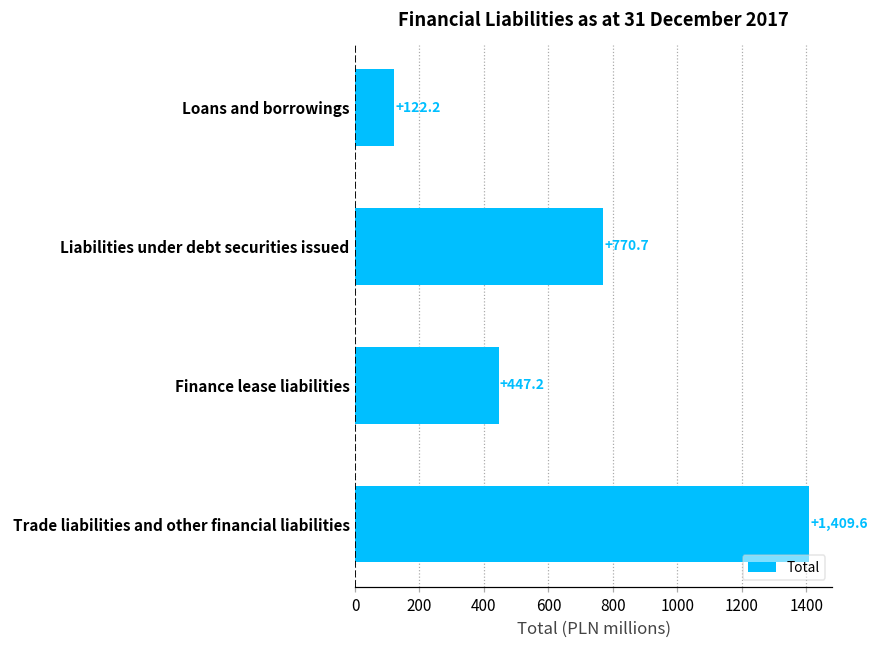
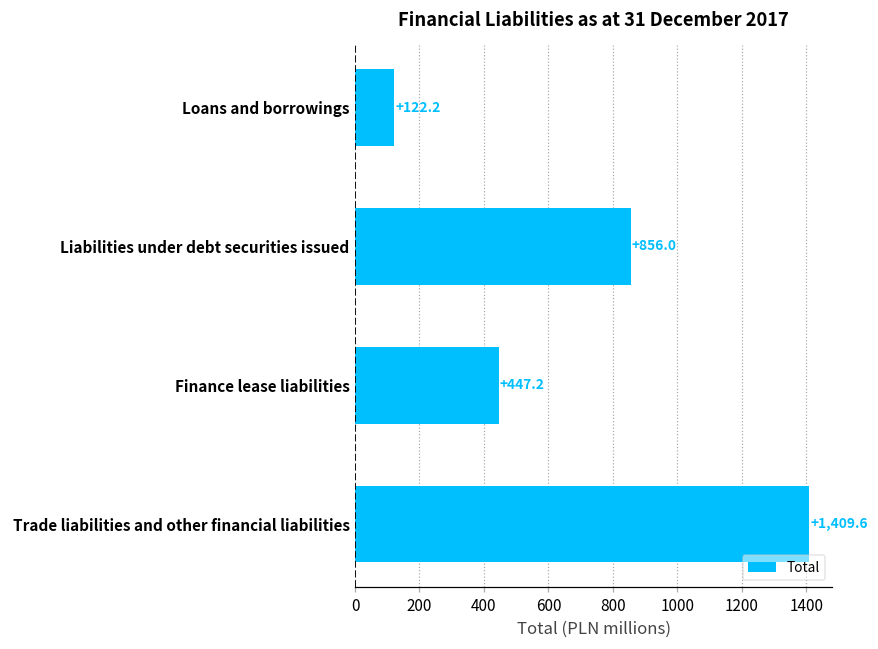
Liabilities under debt securities issued: +770.7 -> +856.0
